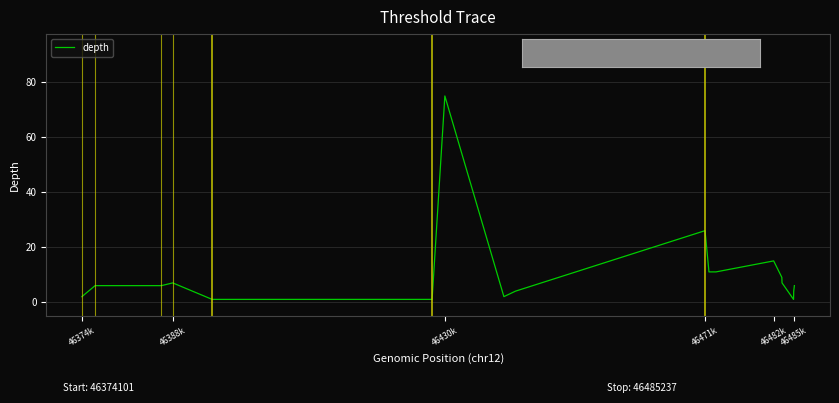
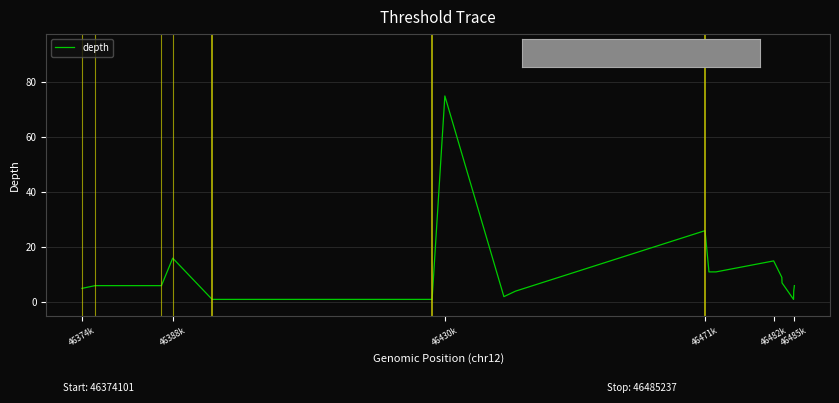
46374k: 2 -> 5
46388k: 7 -> 16
